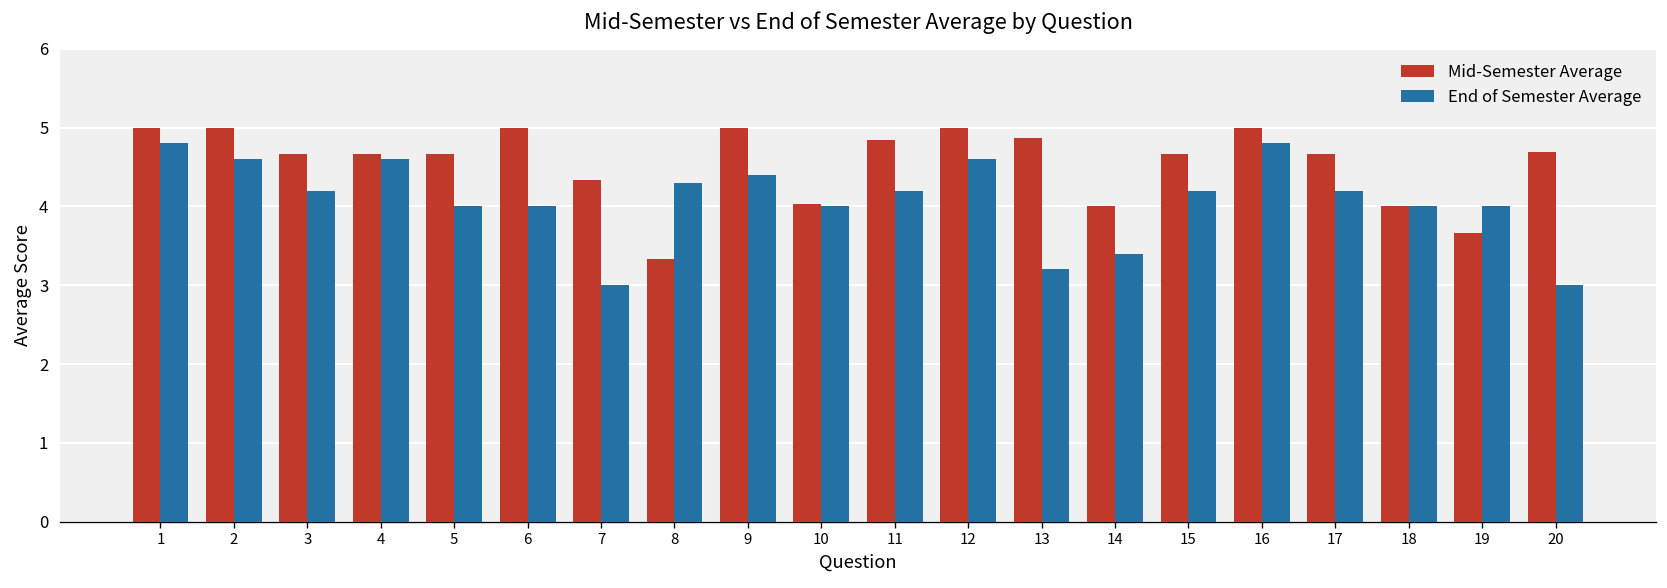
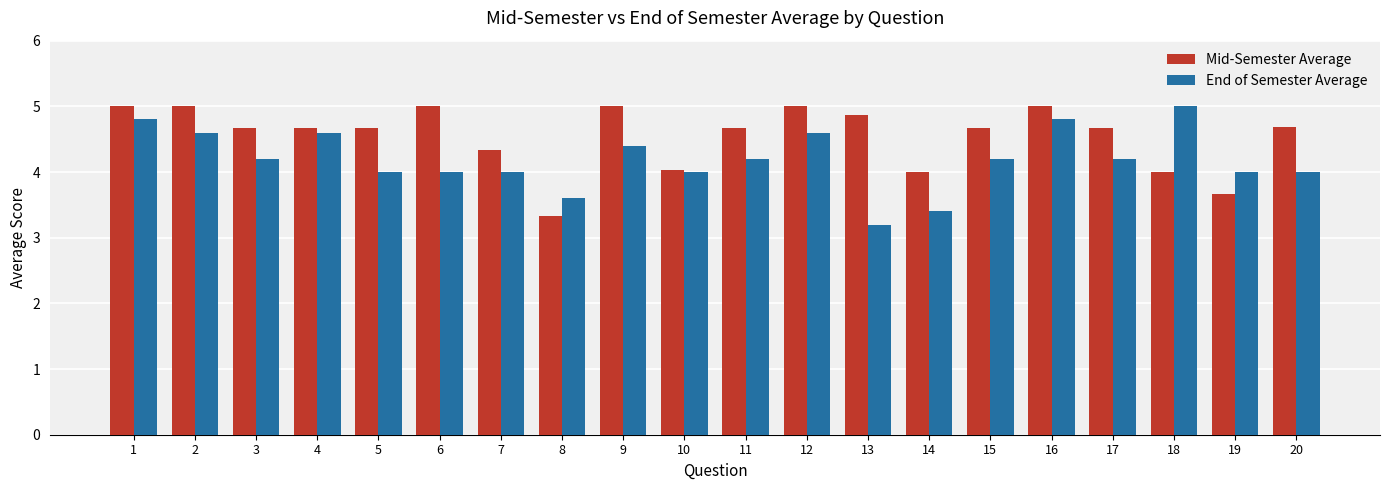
End of Semester Average, 7: 3 -> 4
End of Semester Average, 8: 4.3 -> 3.6
Mid-Semester Average, 11: 4.8 -> 4.7
End of Semester Average, 18: 4 -> 5
End of Semester Average, 20: 3 -> 4
